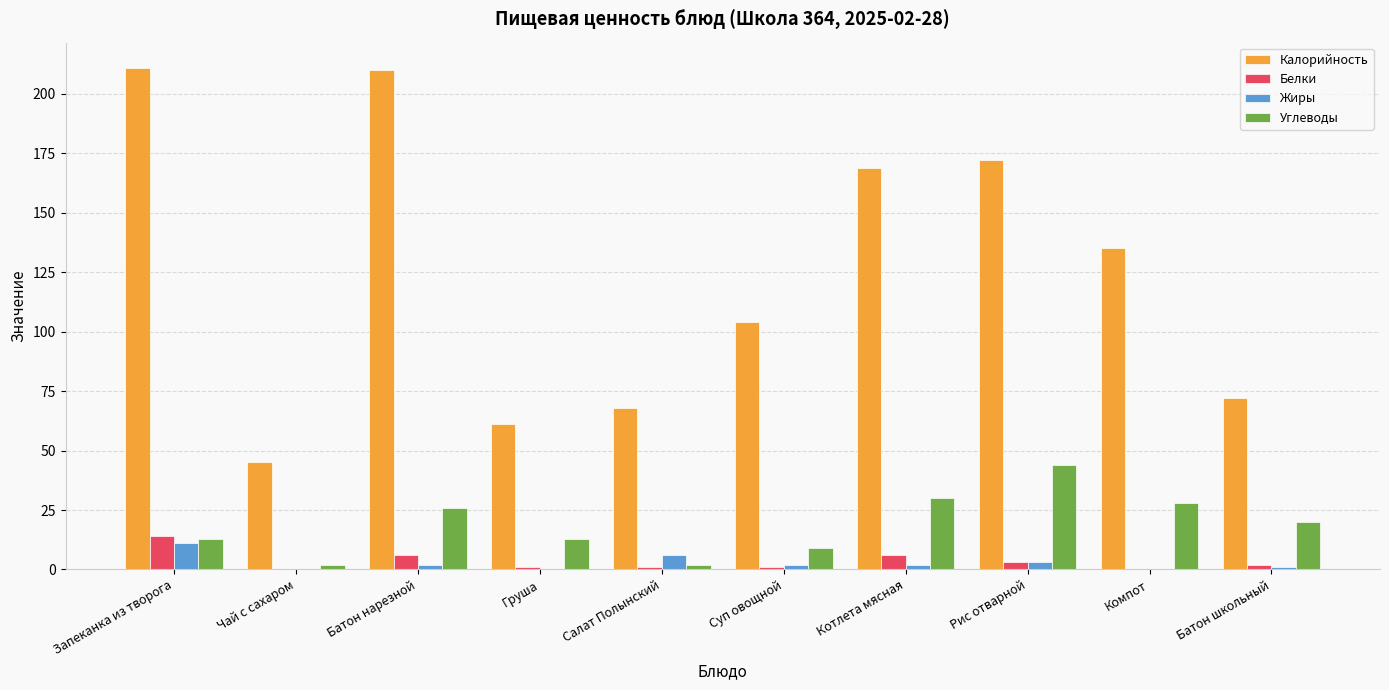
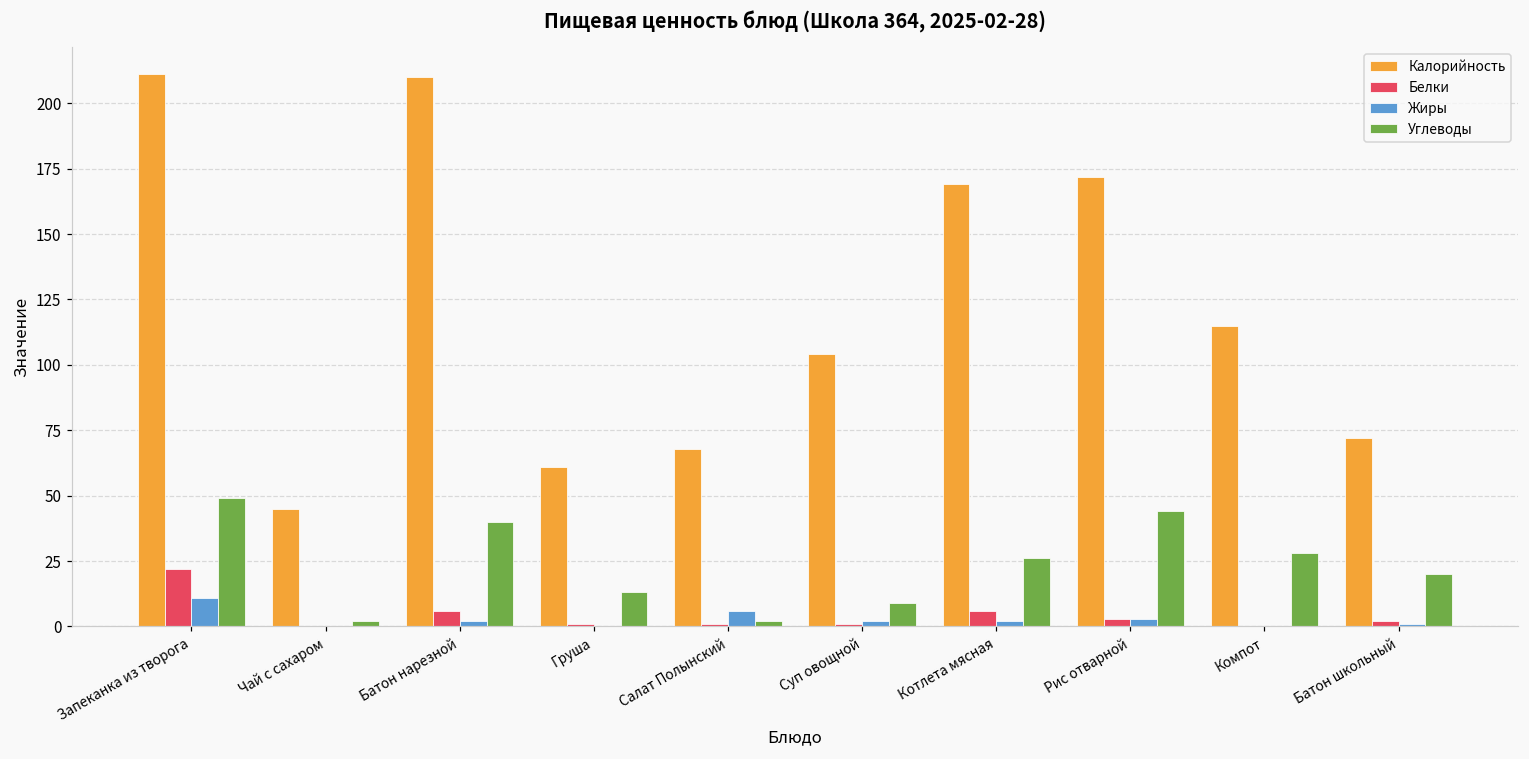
Белки, Запеканка из творога: 14 -> 22
Углеводы, Запеканка из творога: 13 -> 49
Углеводы, Батон нарезной: 26 -> 40
Углеводы, Котлета мясная: 30 -> 26
Калорийность, Компот: 135 -> 115
